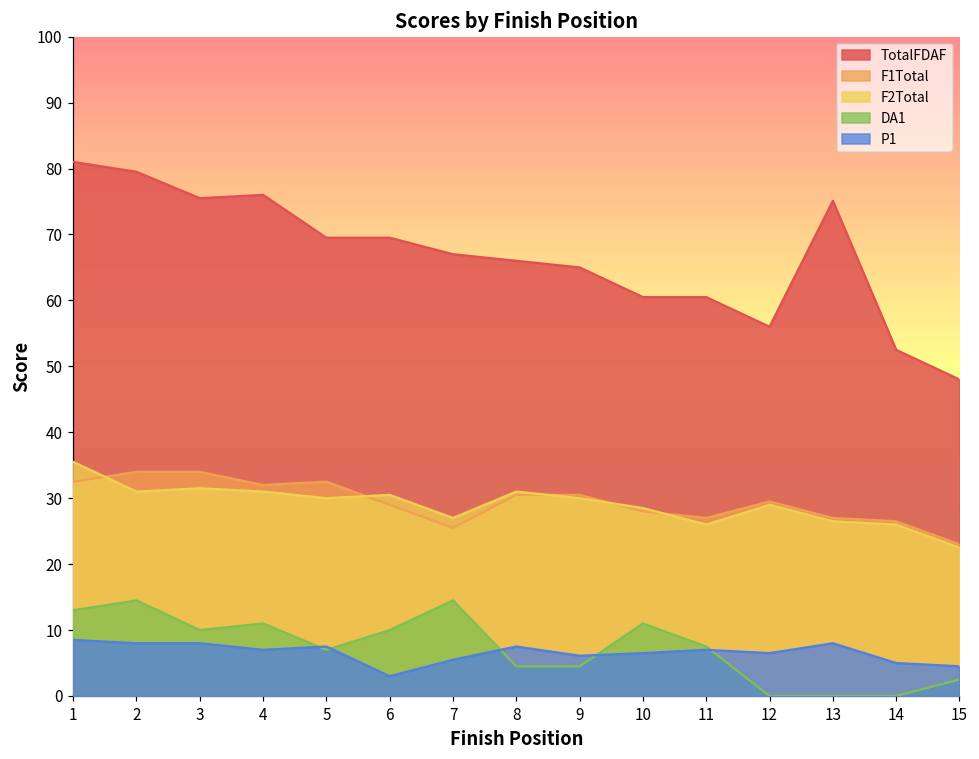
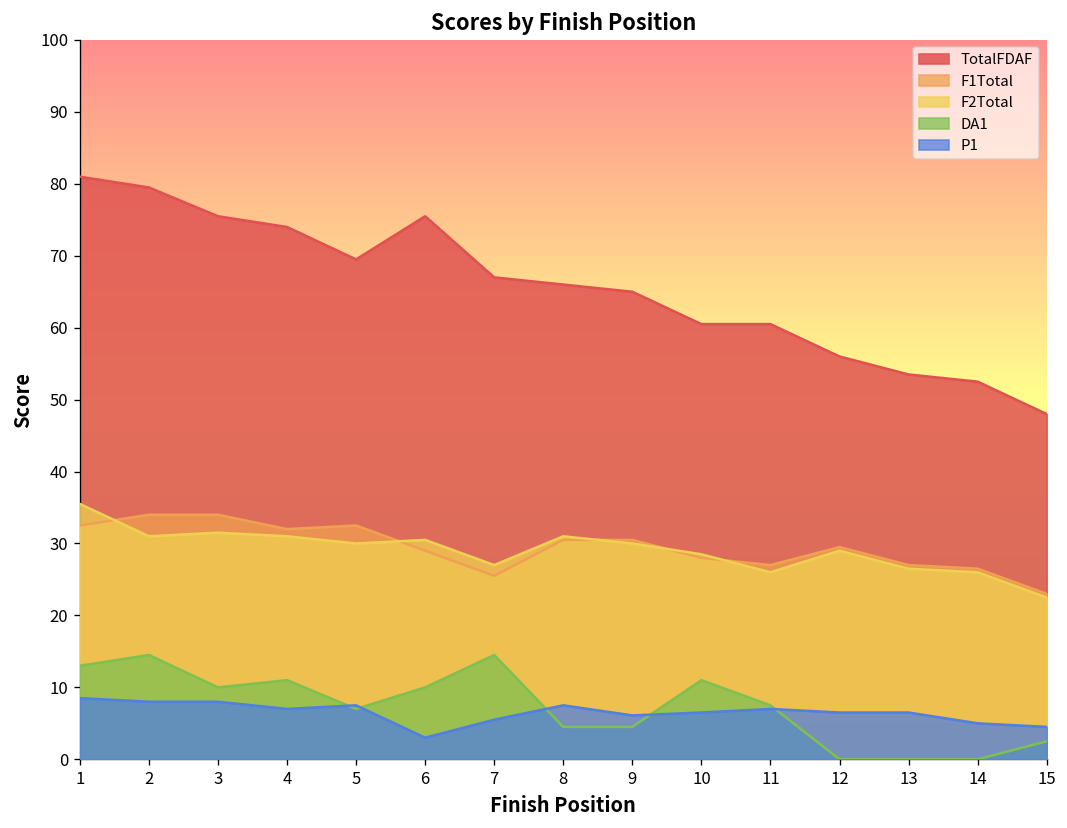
TotalFDAF, 4: 76 -> 74
TotalFDAF, 6: 70 -> 76
TotalFDAF, 13: 75 -> 54
P1, 13: 8 -> 7
